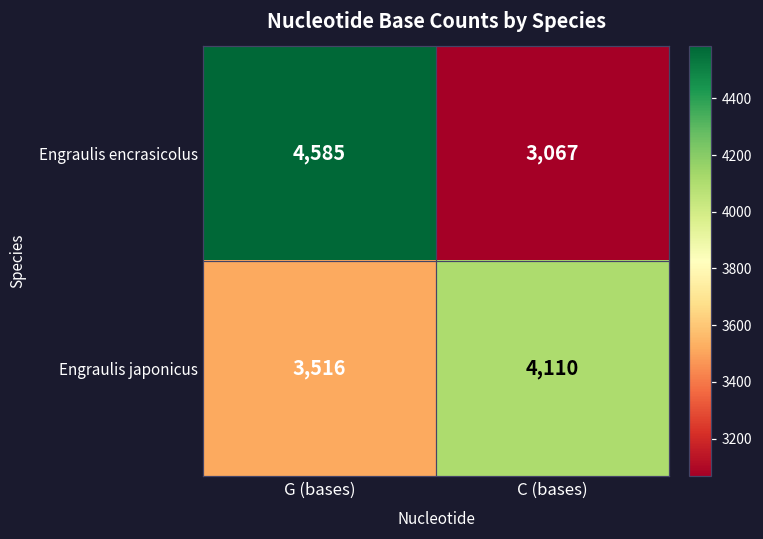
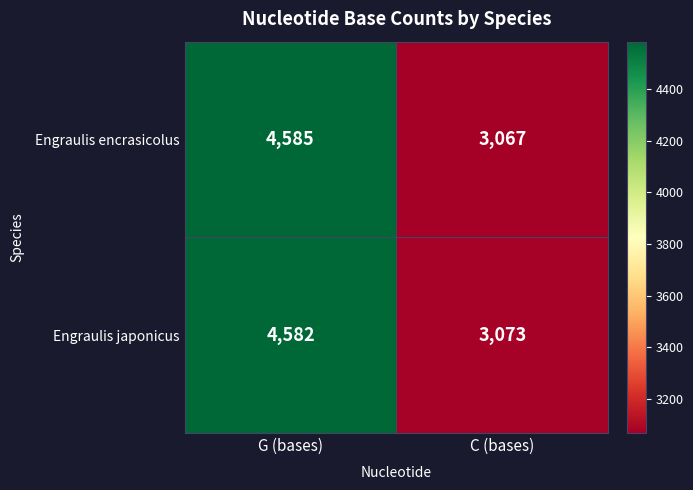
Engraulis japonicus, G (bases): 3,516 -> 4,582
Engraulis japonicus, C (bases): 4,110 -> 3,073
